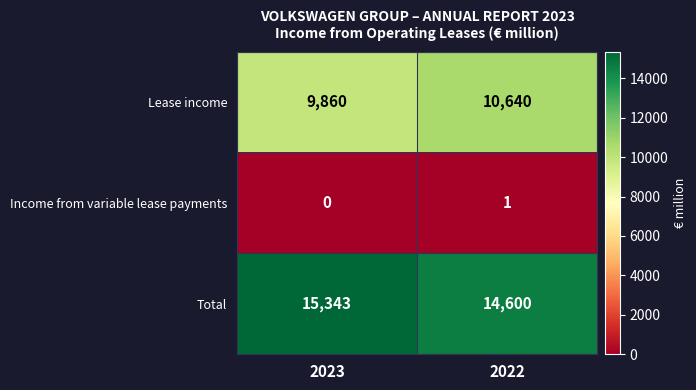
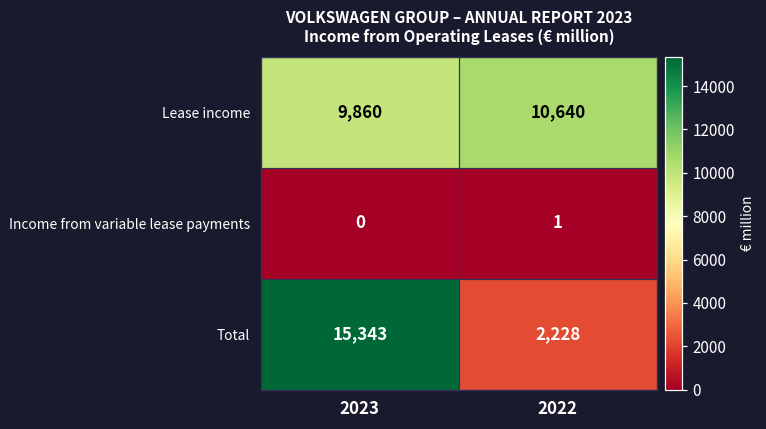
Total, 2022: 14,600 -> 2,228
